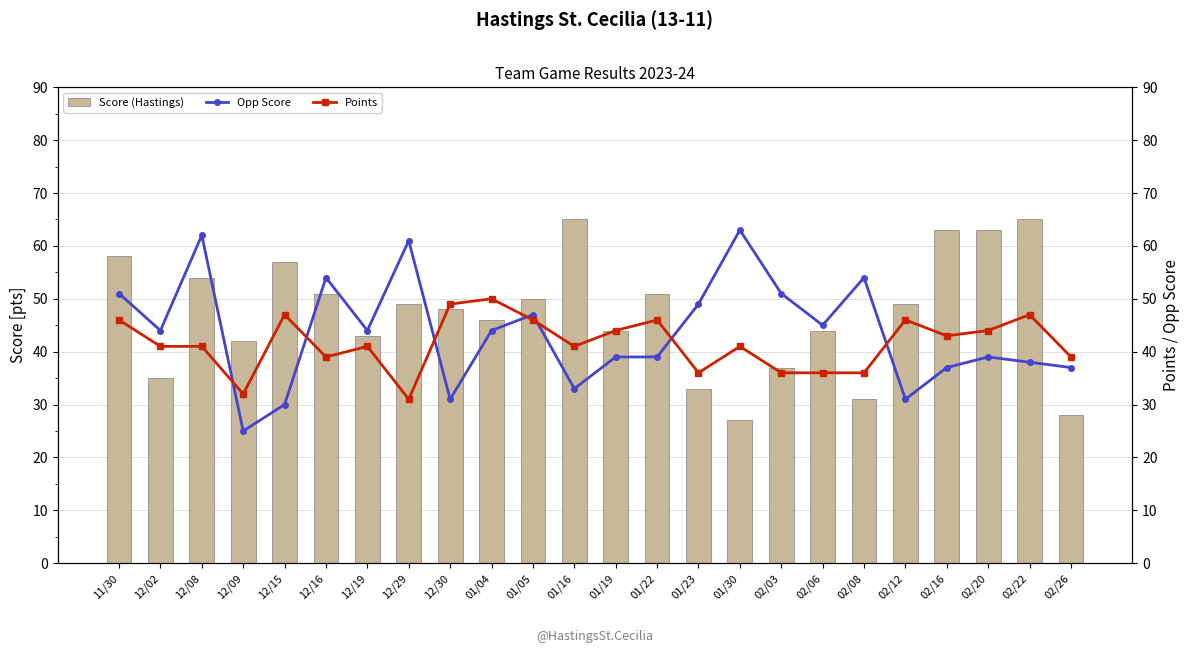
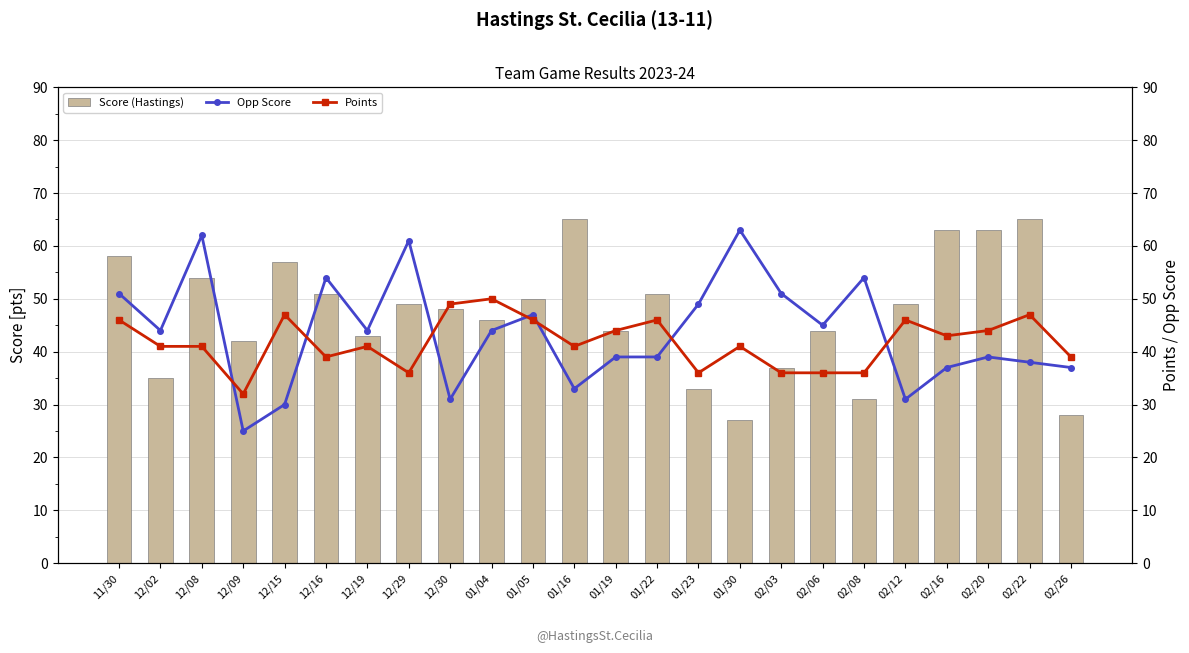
Points, 12/29: 31 -> 36
